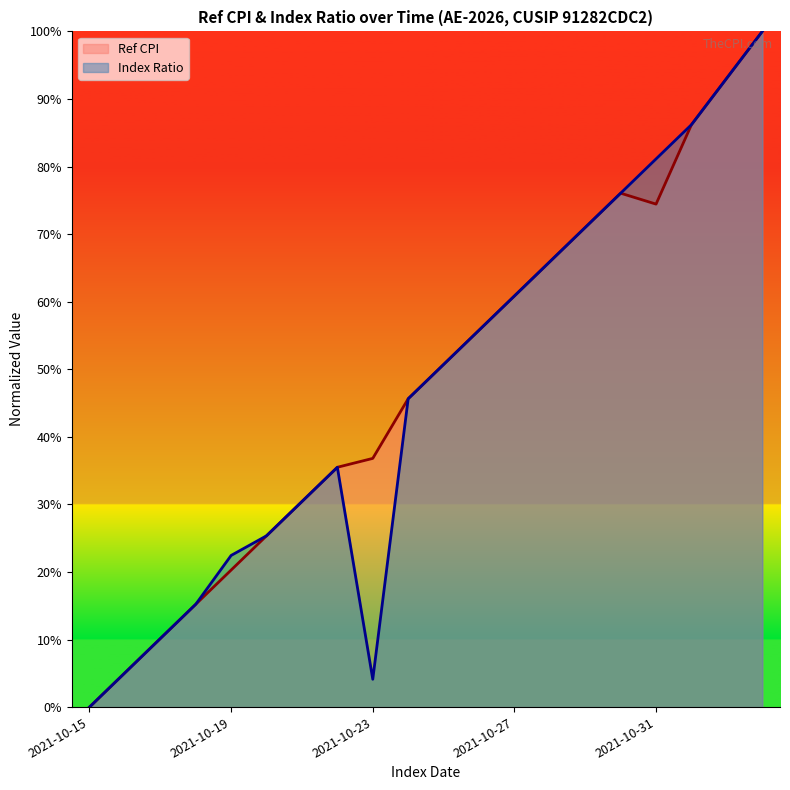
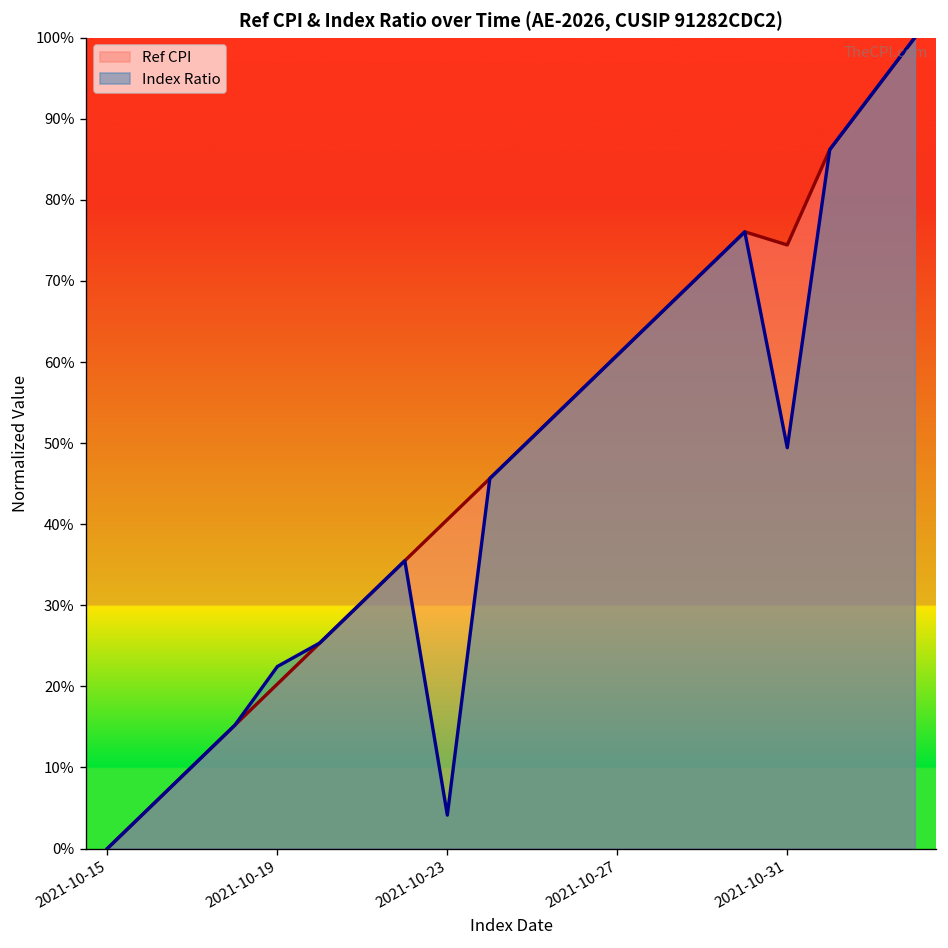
Ref CPI, 2021-10-23: 37% -> 41%
Index Ratio, 2021-10-31: 81% -> 49%
